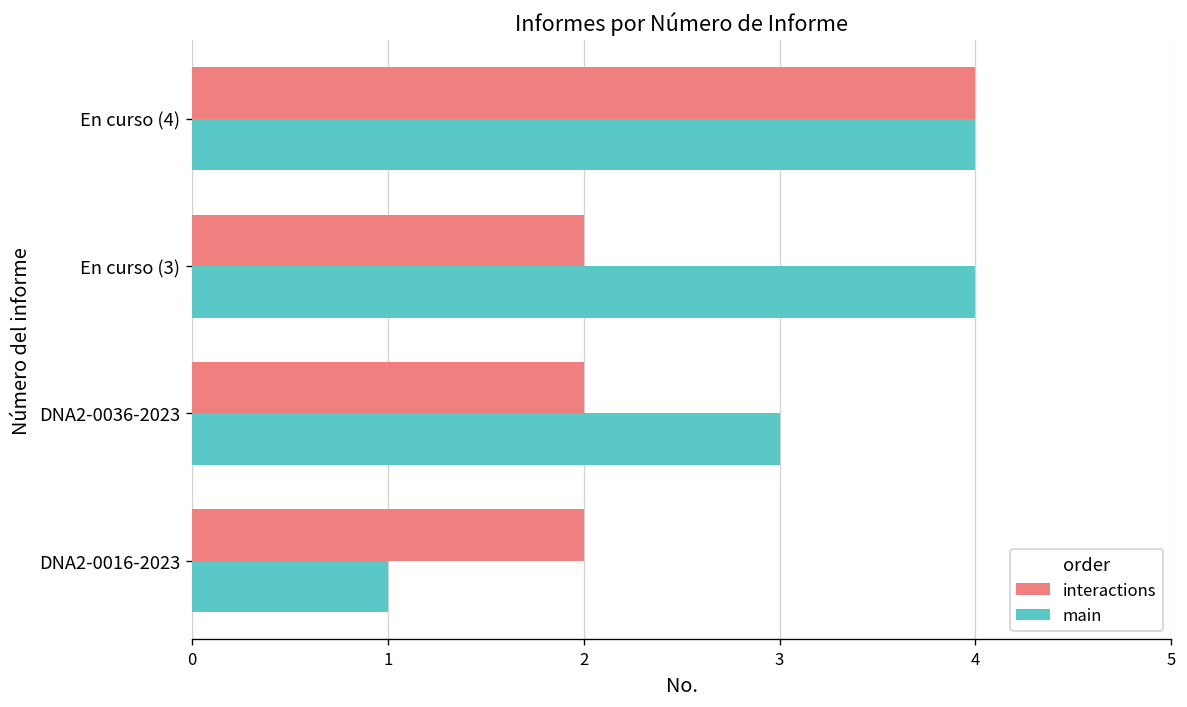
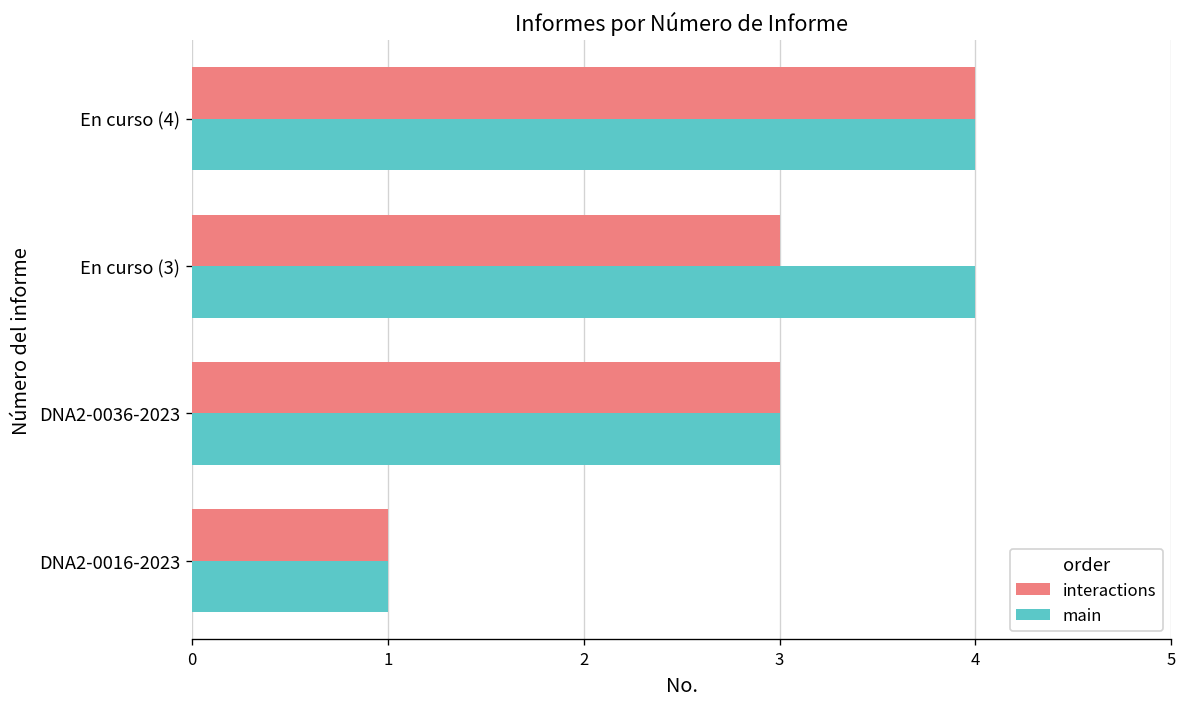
interactions, En curso (3): 2 -> 3
interactions, DNA2-0036-2023: 2 -> 3
interactions, DNA2-0016-2023: 2 -> 1
